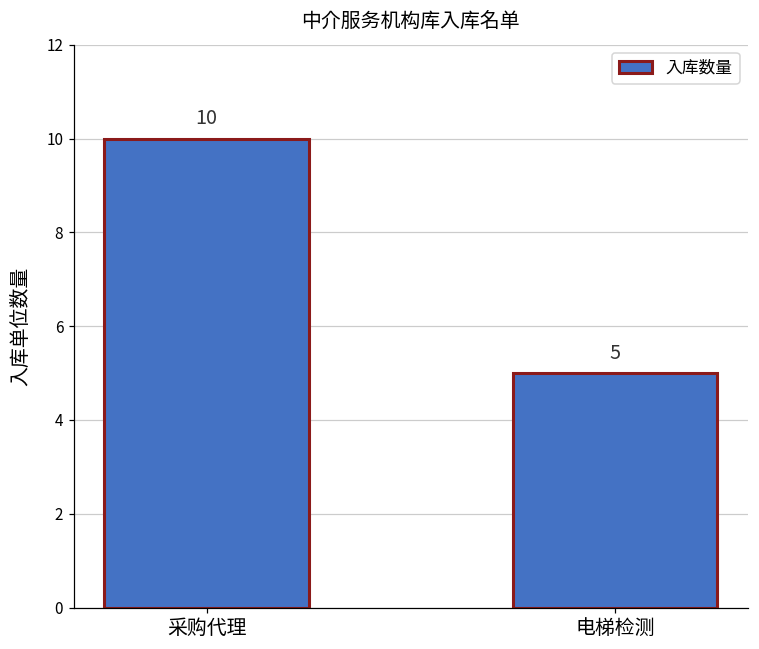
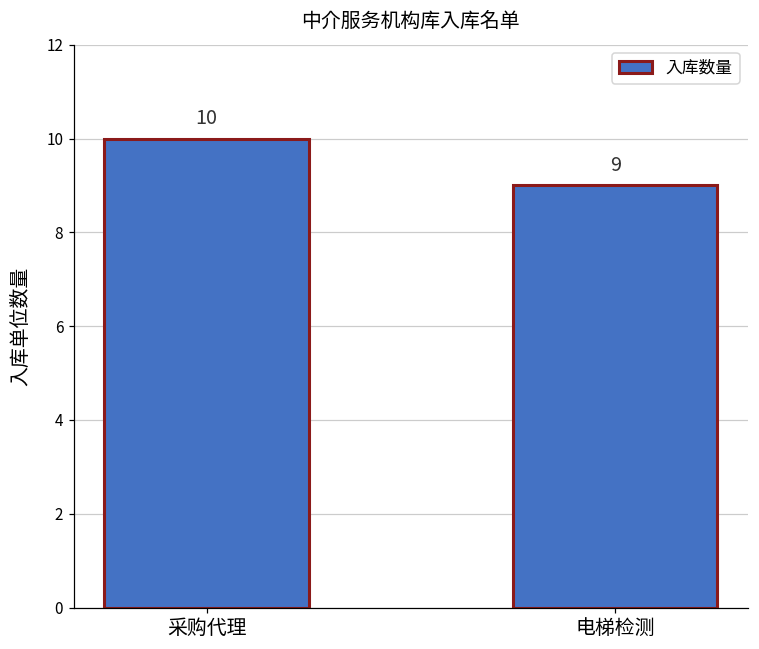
电梯检测: 5 -> 9
